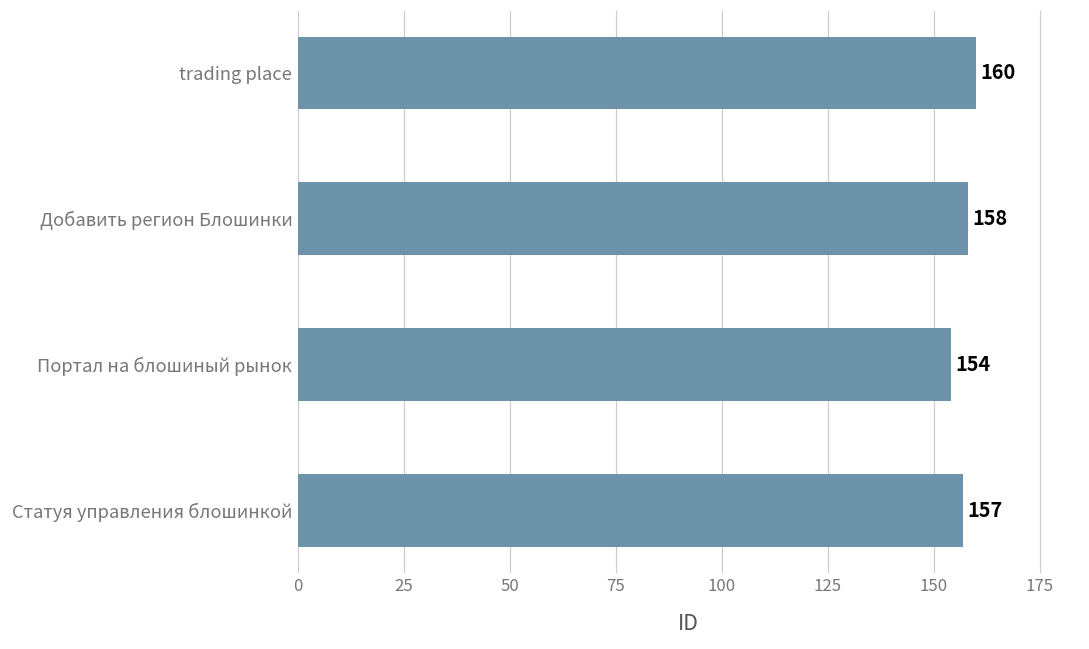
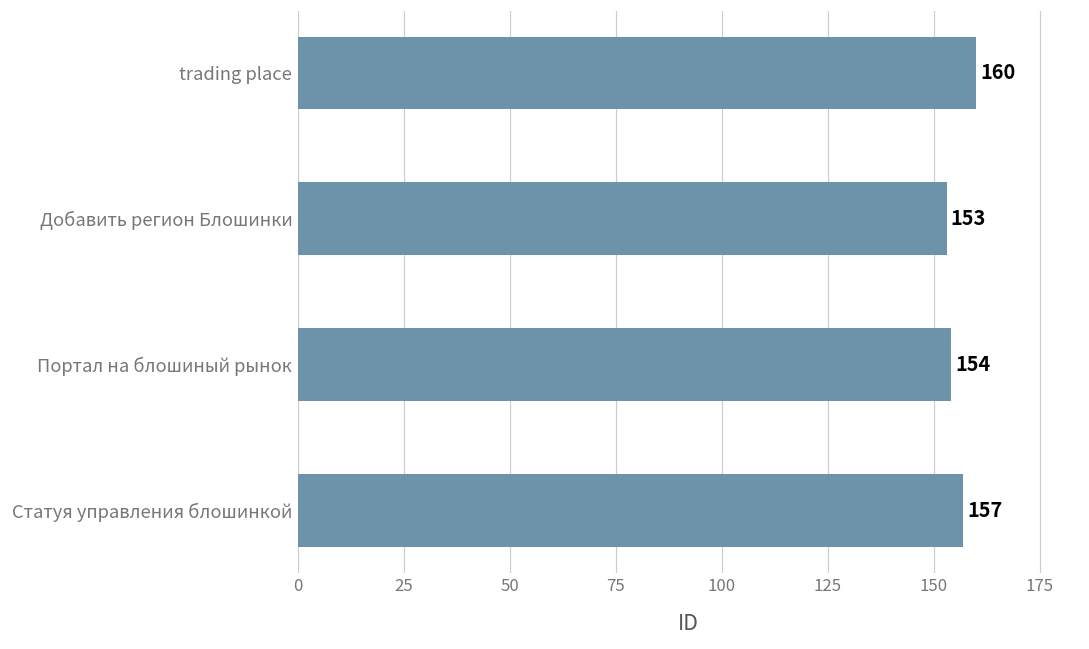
Добавить регион Блошинки: 158 -> 153
